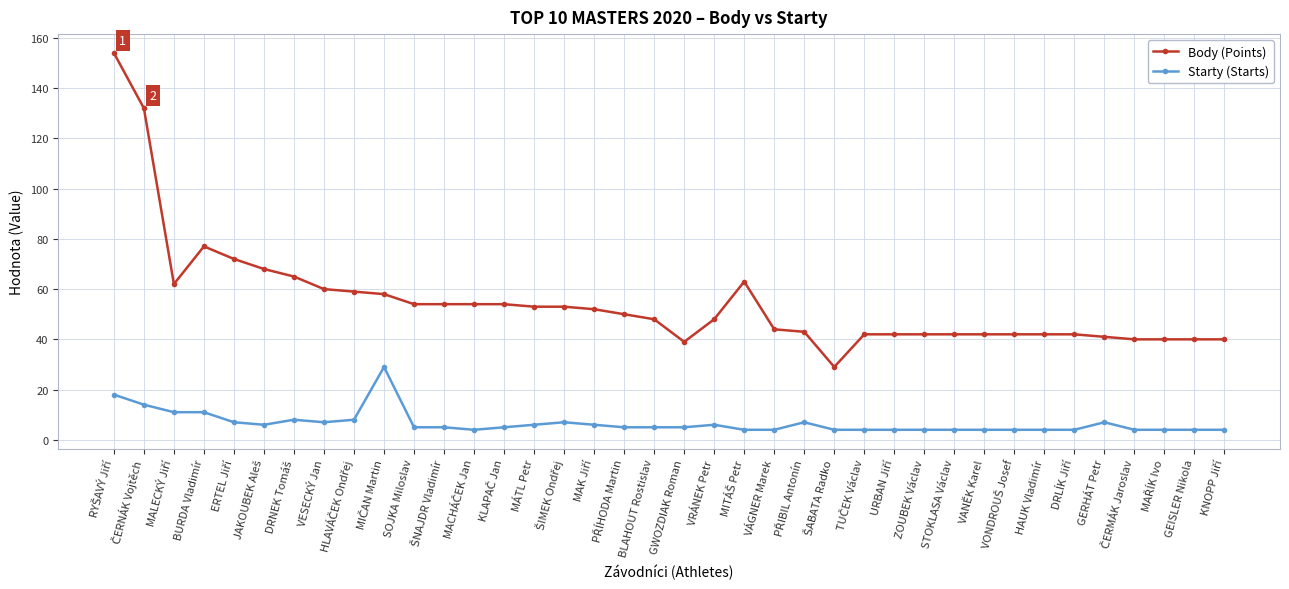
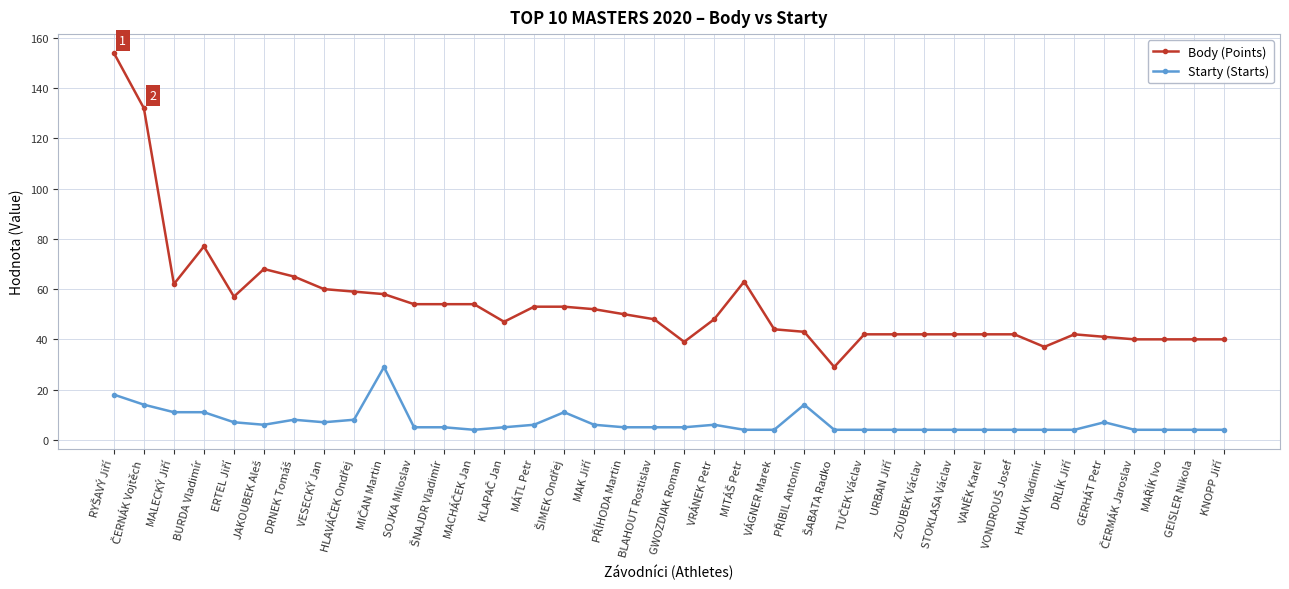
Body (Points), ERTEL Jiří: 72 -> 57
Body (Points), KLAPAČ Jan: 54 -> 47
Starty (Starts), ŠIMEK Ondřej: 7 -> 11
Starty (Starts), PŘIBIL Antonín: 7 -> 14
Body (Points), HAUK Vladimír: 42 -> 37
